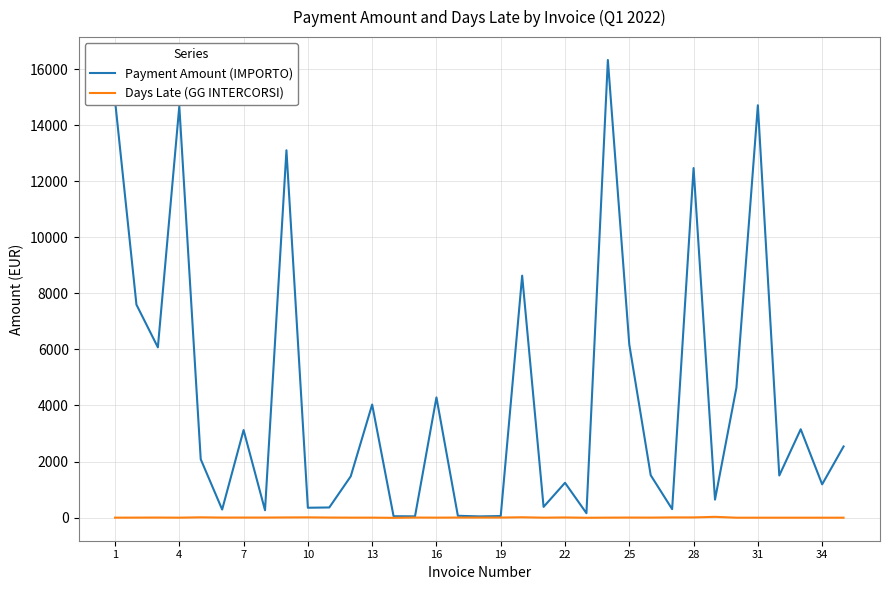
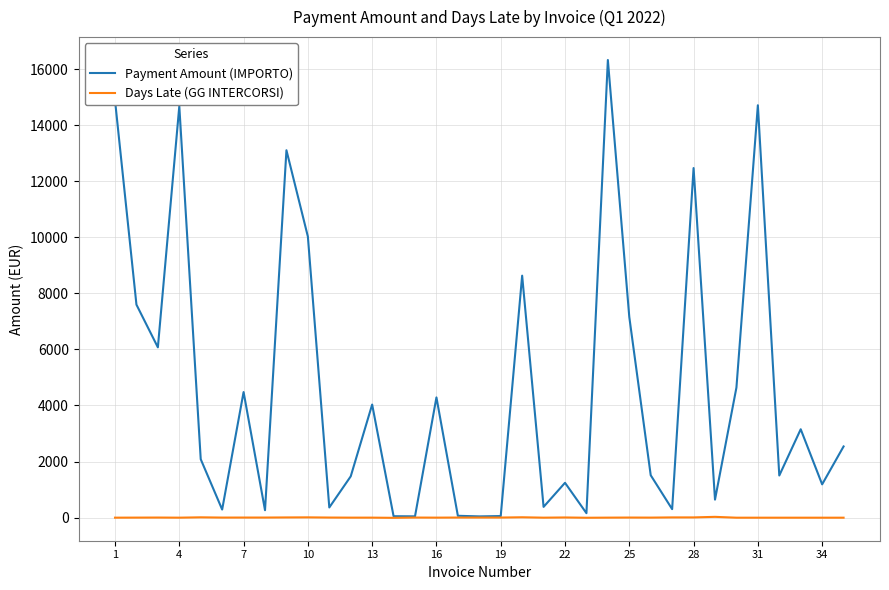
Payment Amount (IMPORTO), 7: 3100 -> 4500
Payment Amount (IMPORTO), 10: 400 -> 10000
Payment Amount (IMPORTO), 25: 6200 -> 7200
